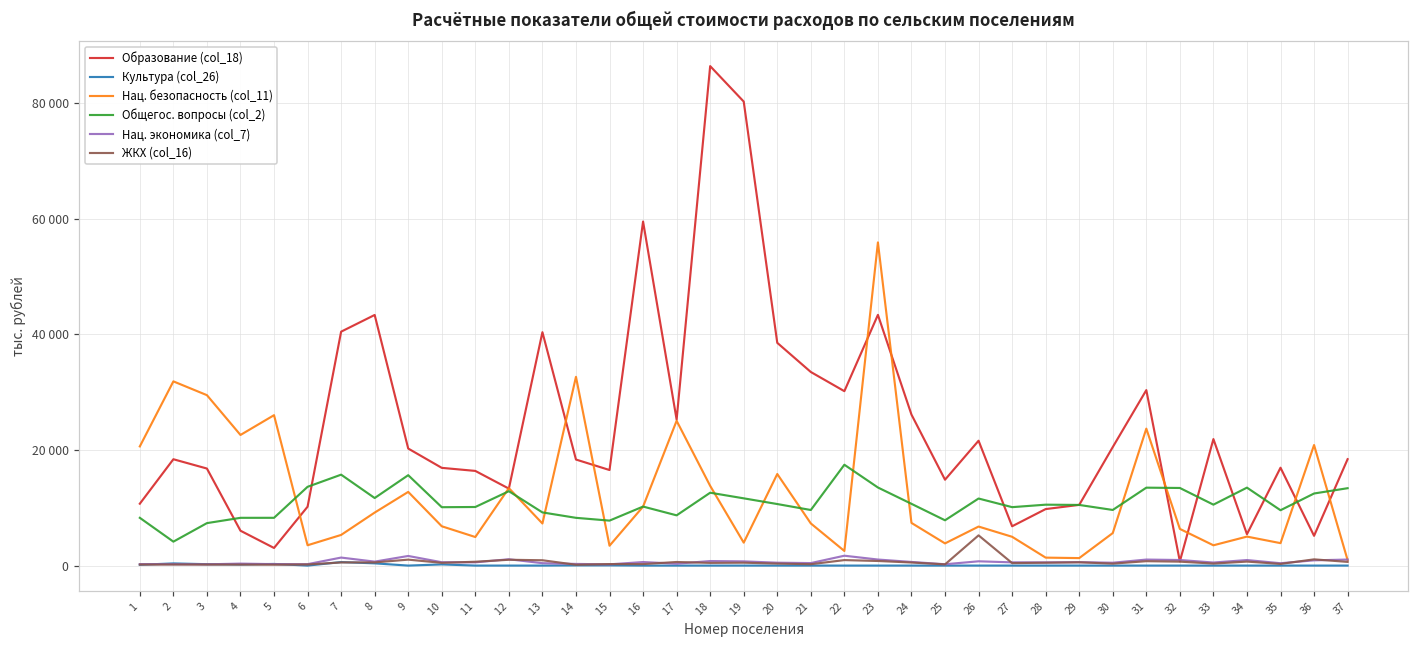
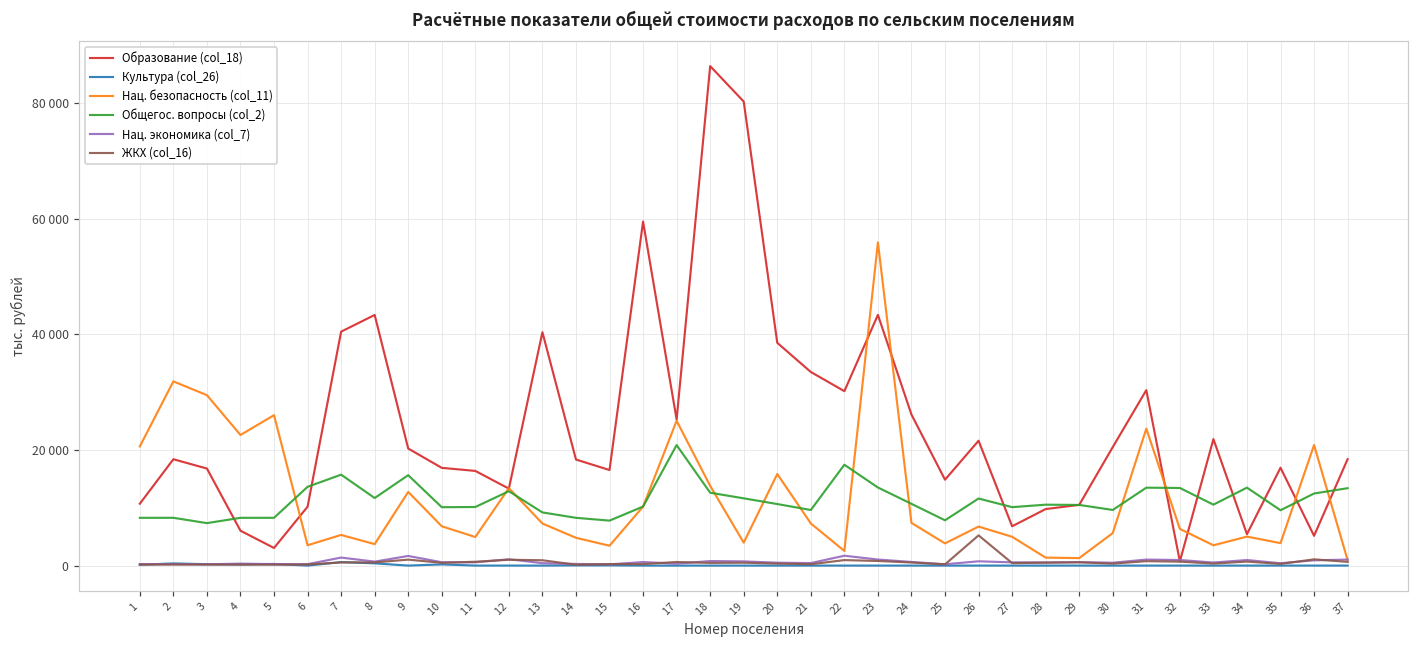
Общегос. вопросы (col_2), 2: 4000 -> 8000
Нац. безопасность (col_11), 8: 9000 -> 4000
Нац. безопасность (col_11), 14: 33000 -> 5000
Общегос. вопросы (col_2), 17: 9000 -> 21000
